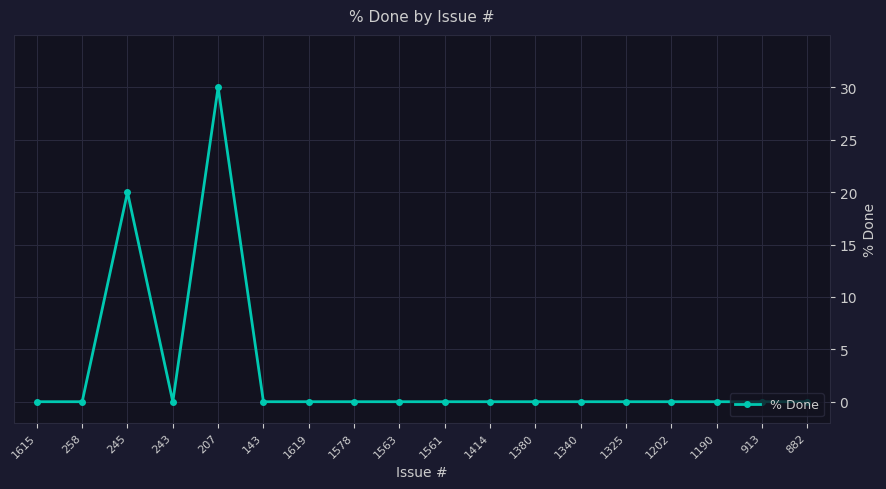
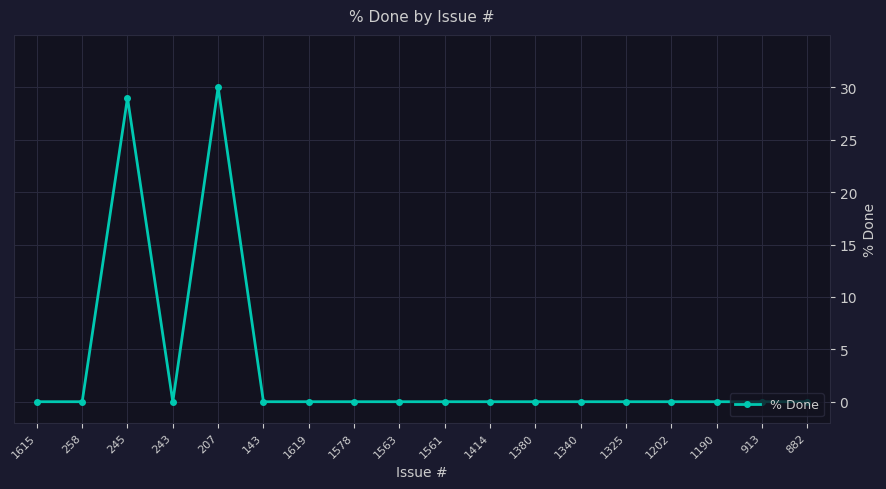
245: 20 -> 29
